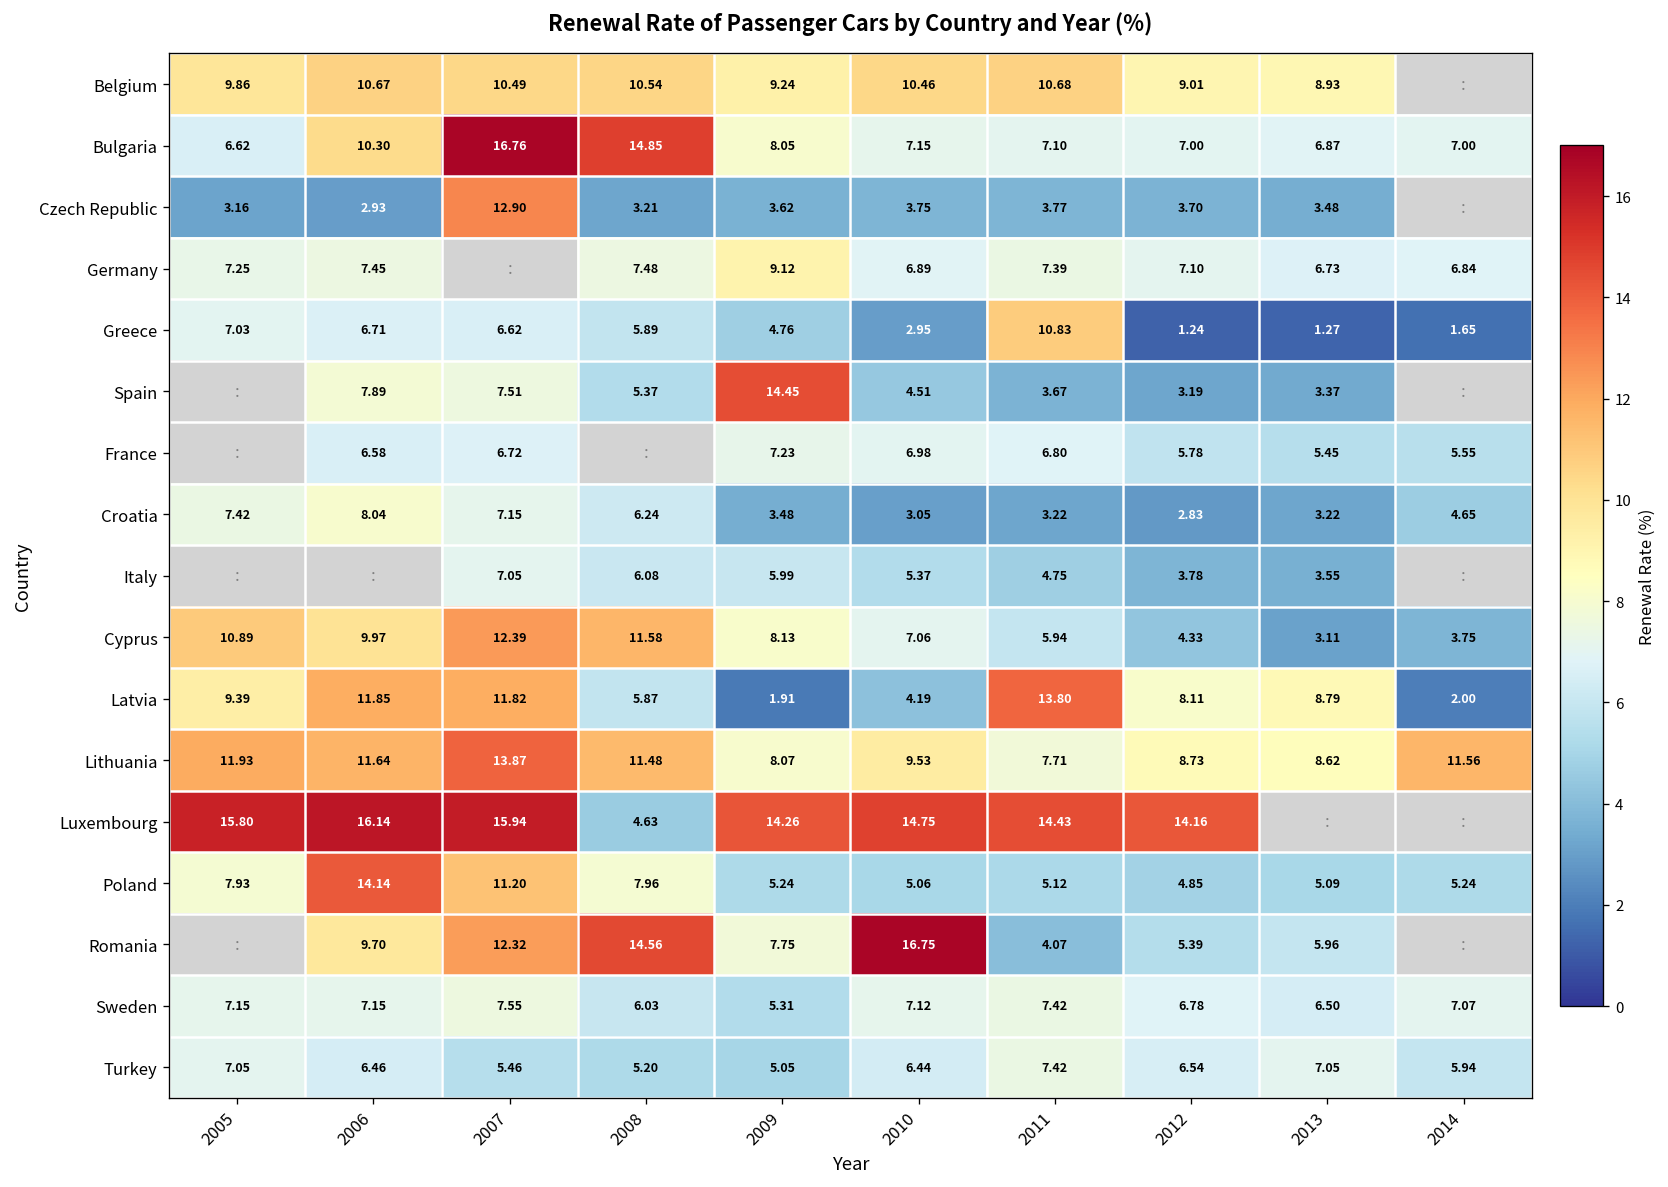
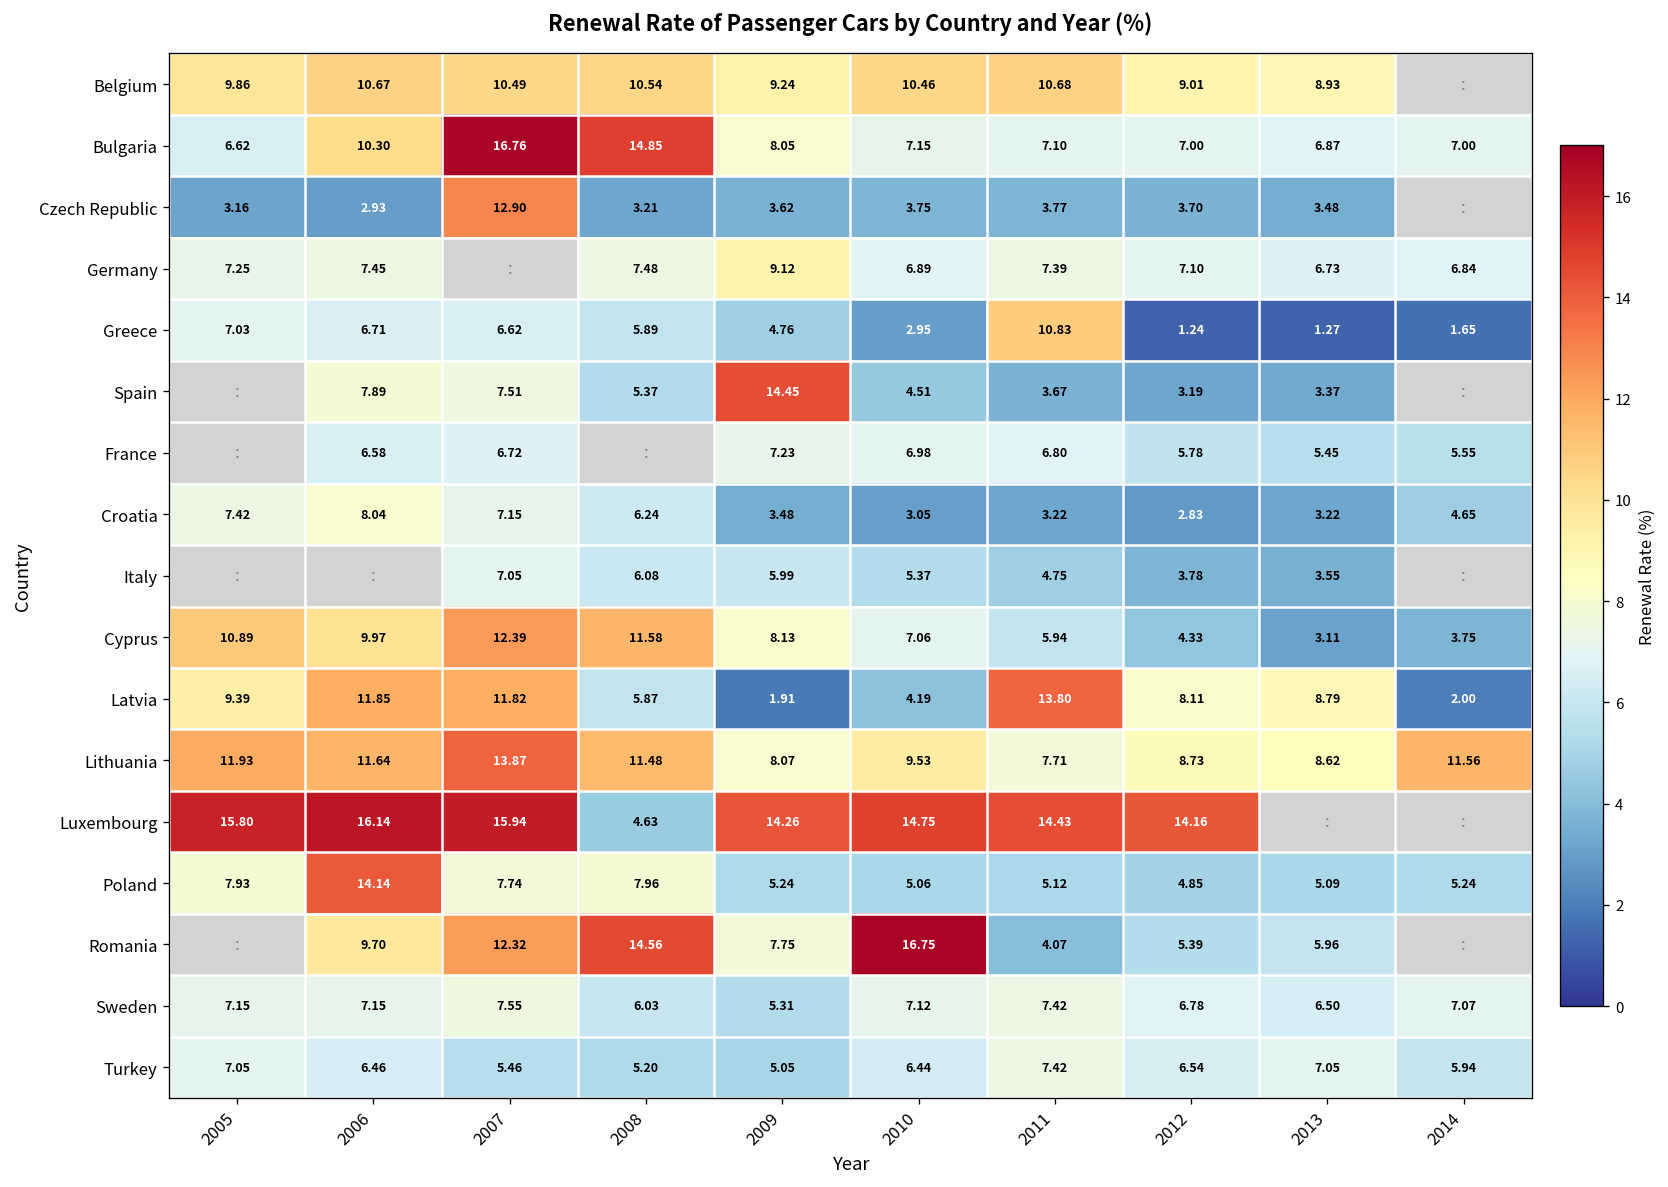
Poland, 2007: 11.20 -> 7.74
